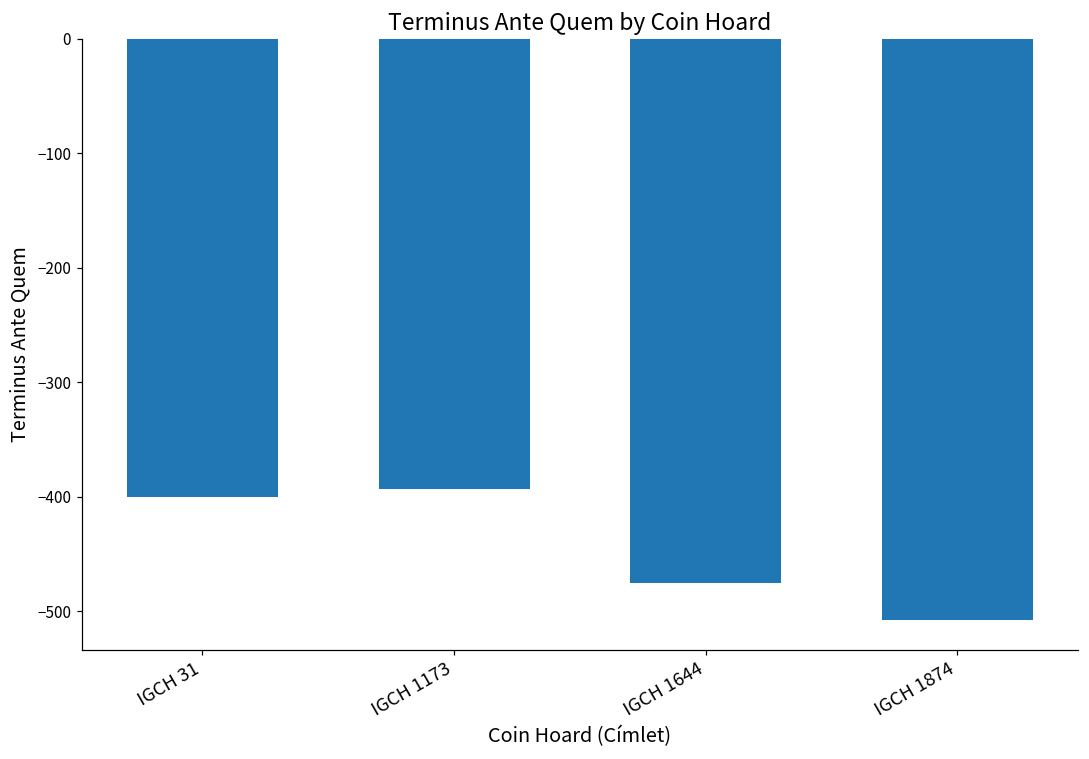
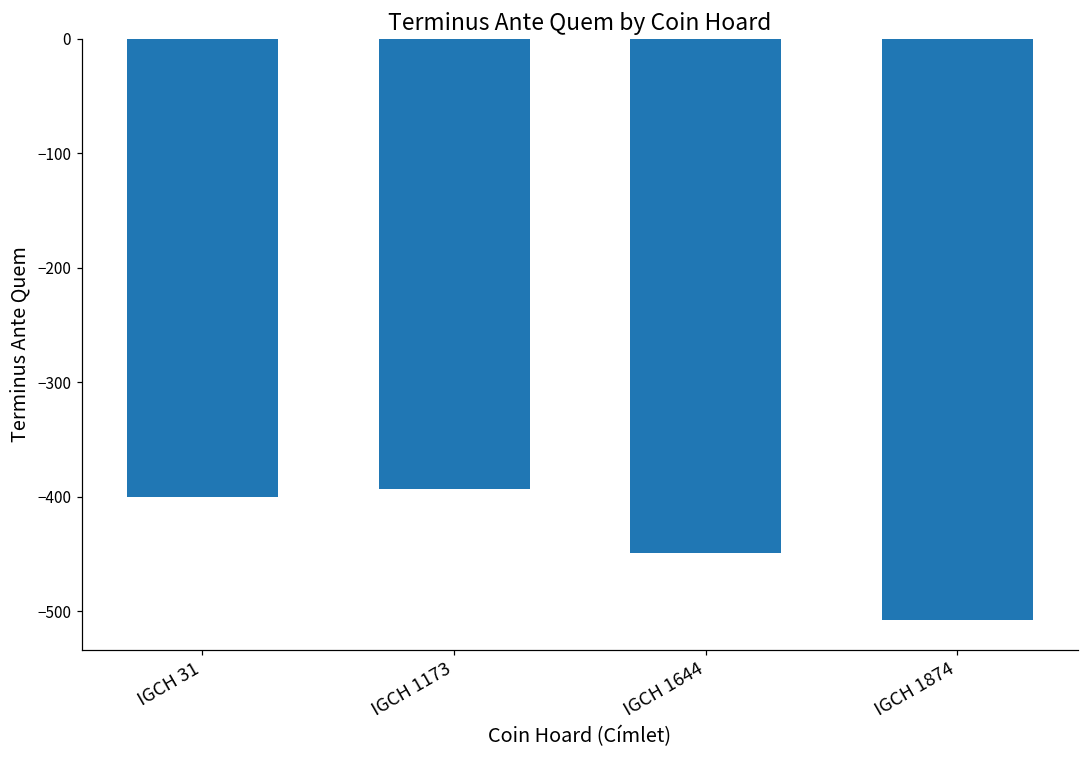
IGCH 1644: -475 -> -449
